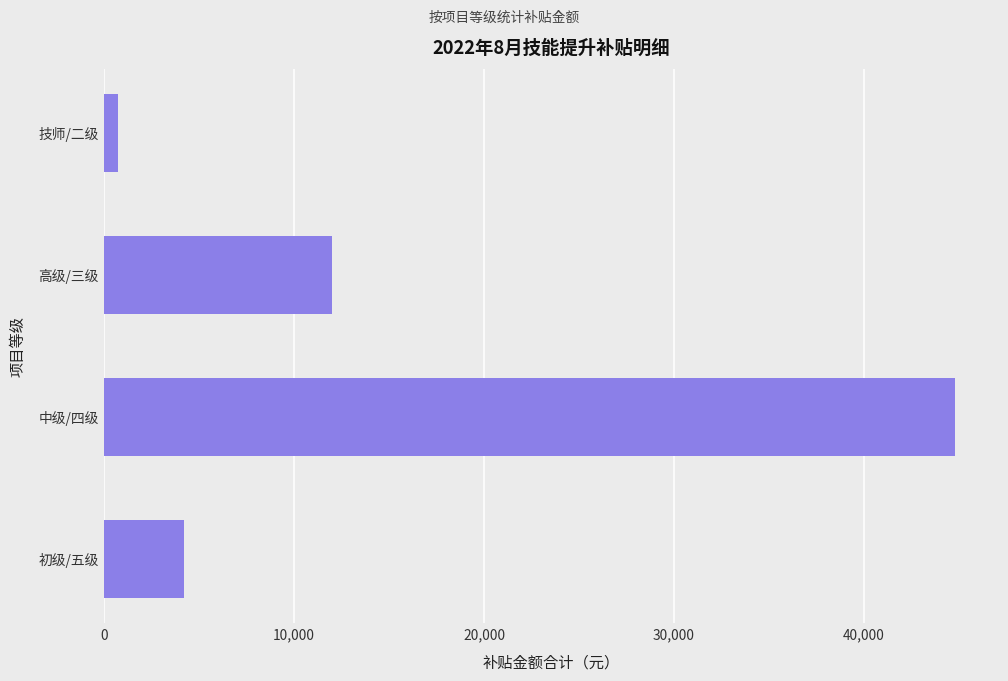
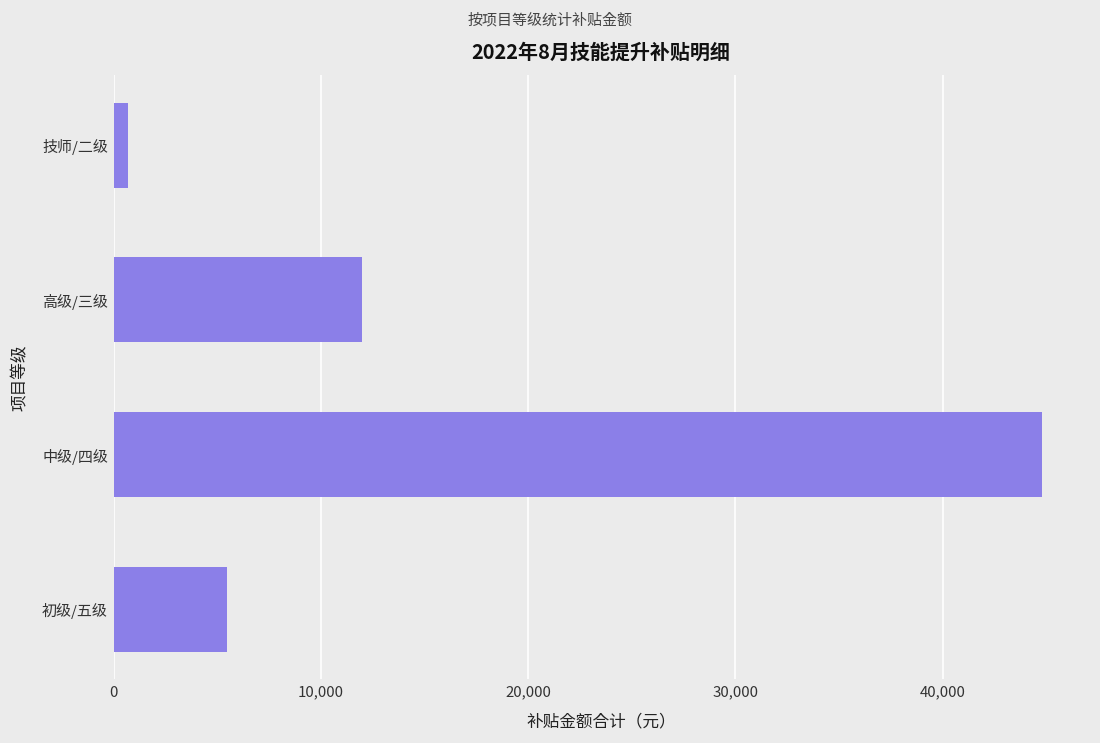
初级/五级: 4,200 -> 5,500
